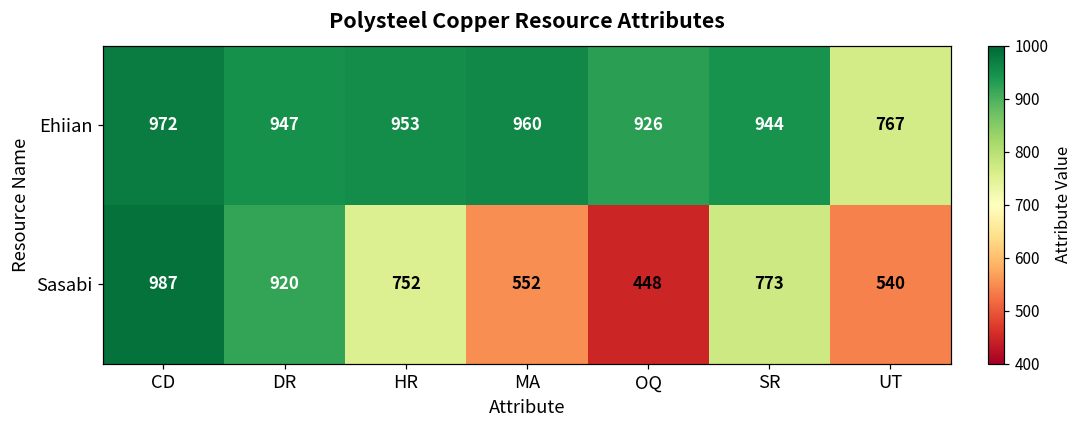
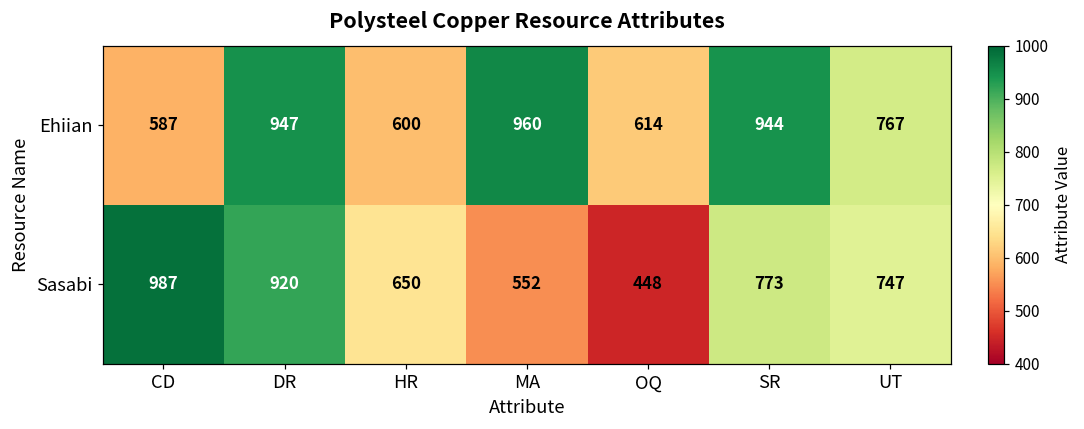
Ehiian, CD: 972 -> 587
Ehiian, HR: 953 -> 600
Ehiian, OQ: 926 -> 614
Sasabi, HR: 752 -> 650
Sasabi, UT: 540 -> 747
